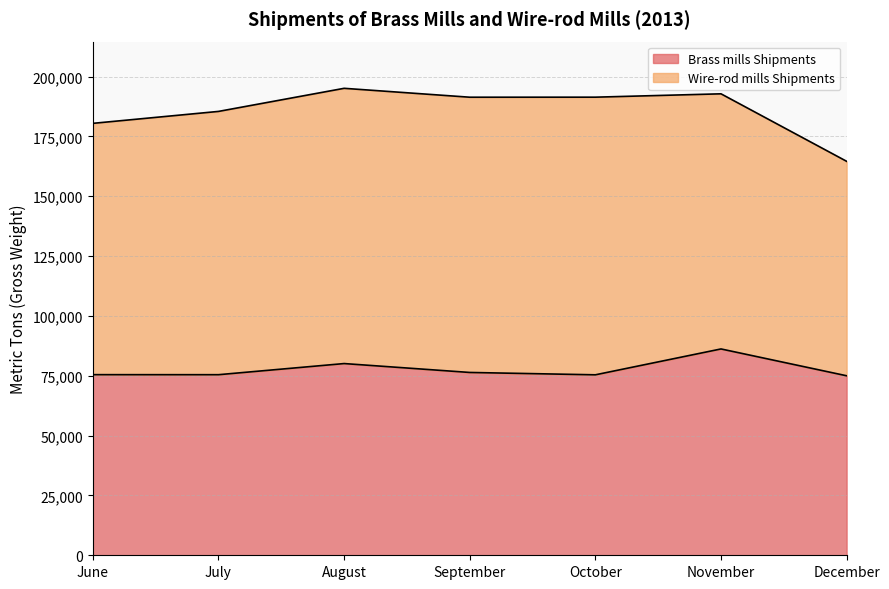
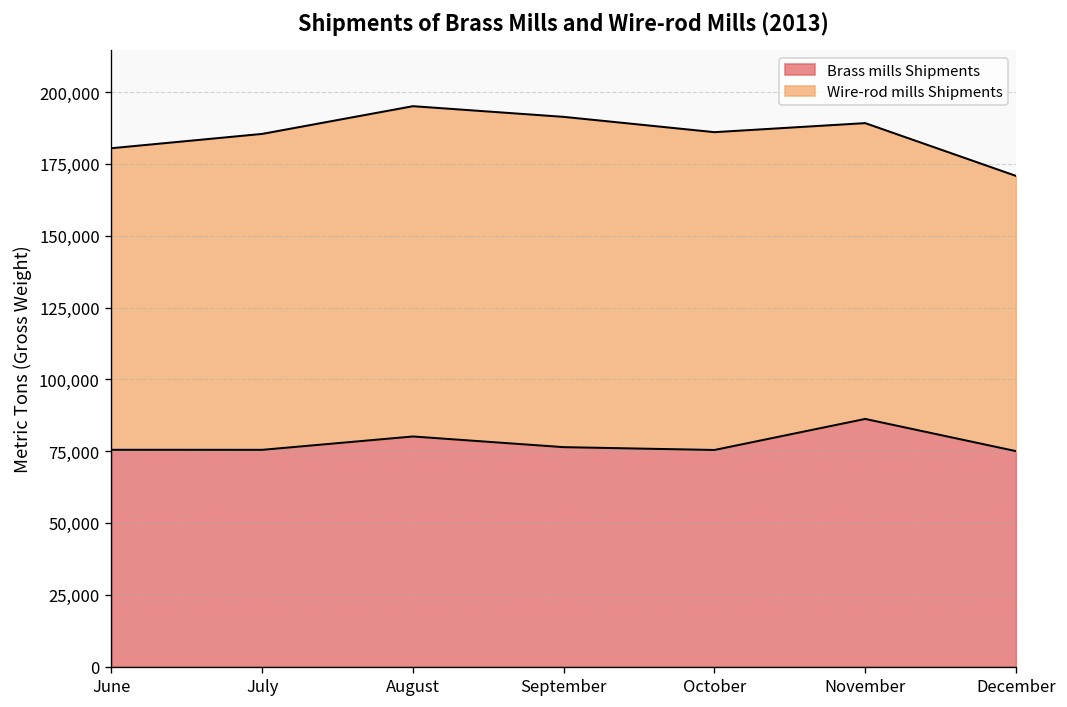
Wire-rod mills Shipments, October: 116,000 -> 111,000
Wire-rod mills Shipments, November: 107,000 -> 103,000
Wire-rod mills Shipments, December: 90,000 -> 96,000
